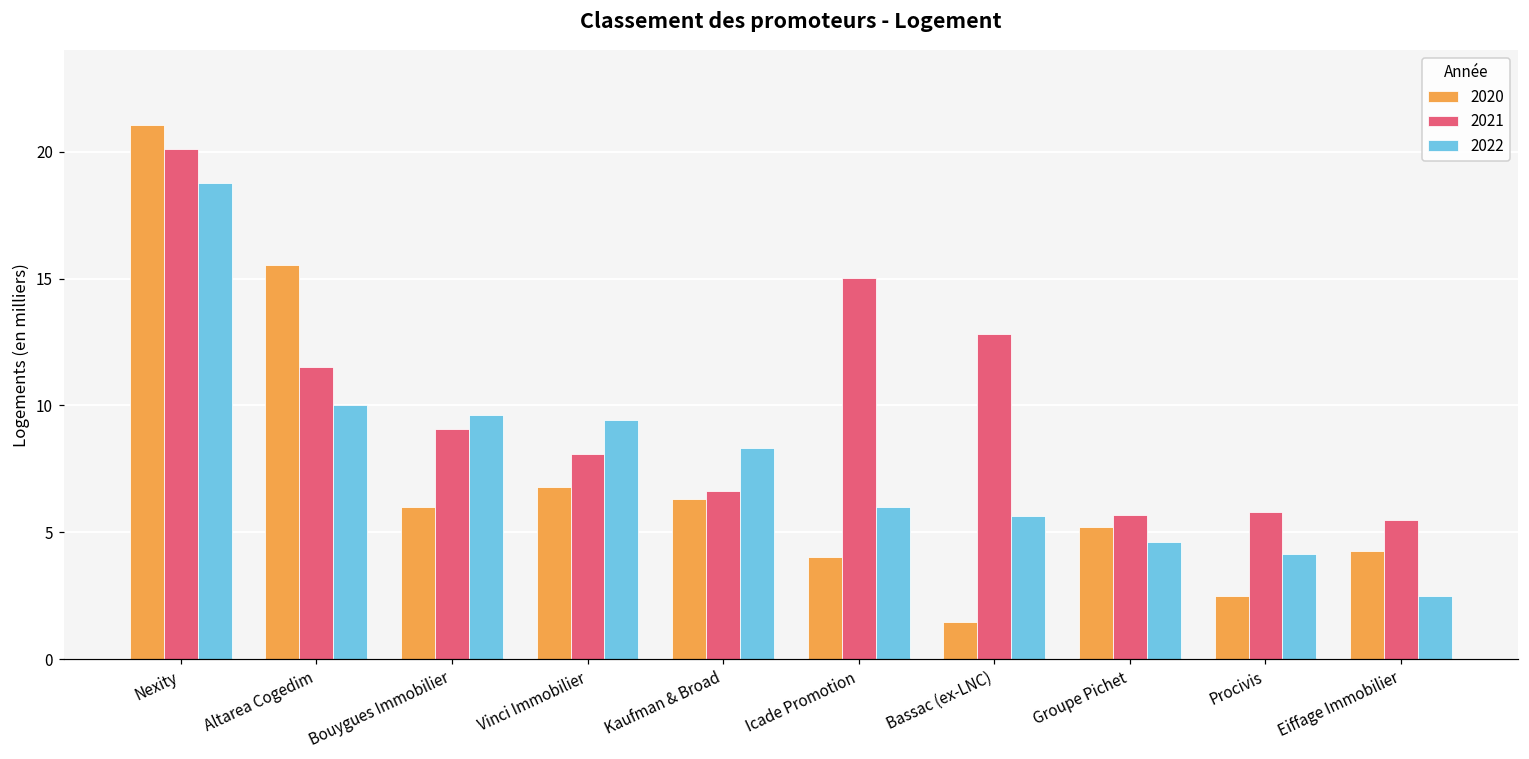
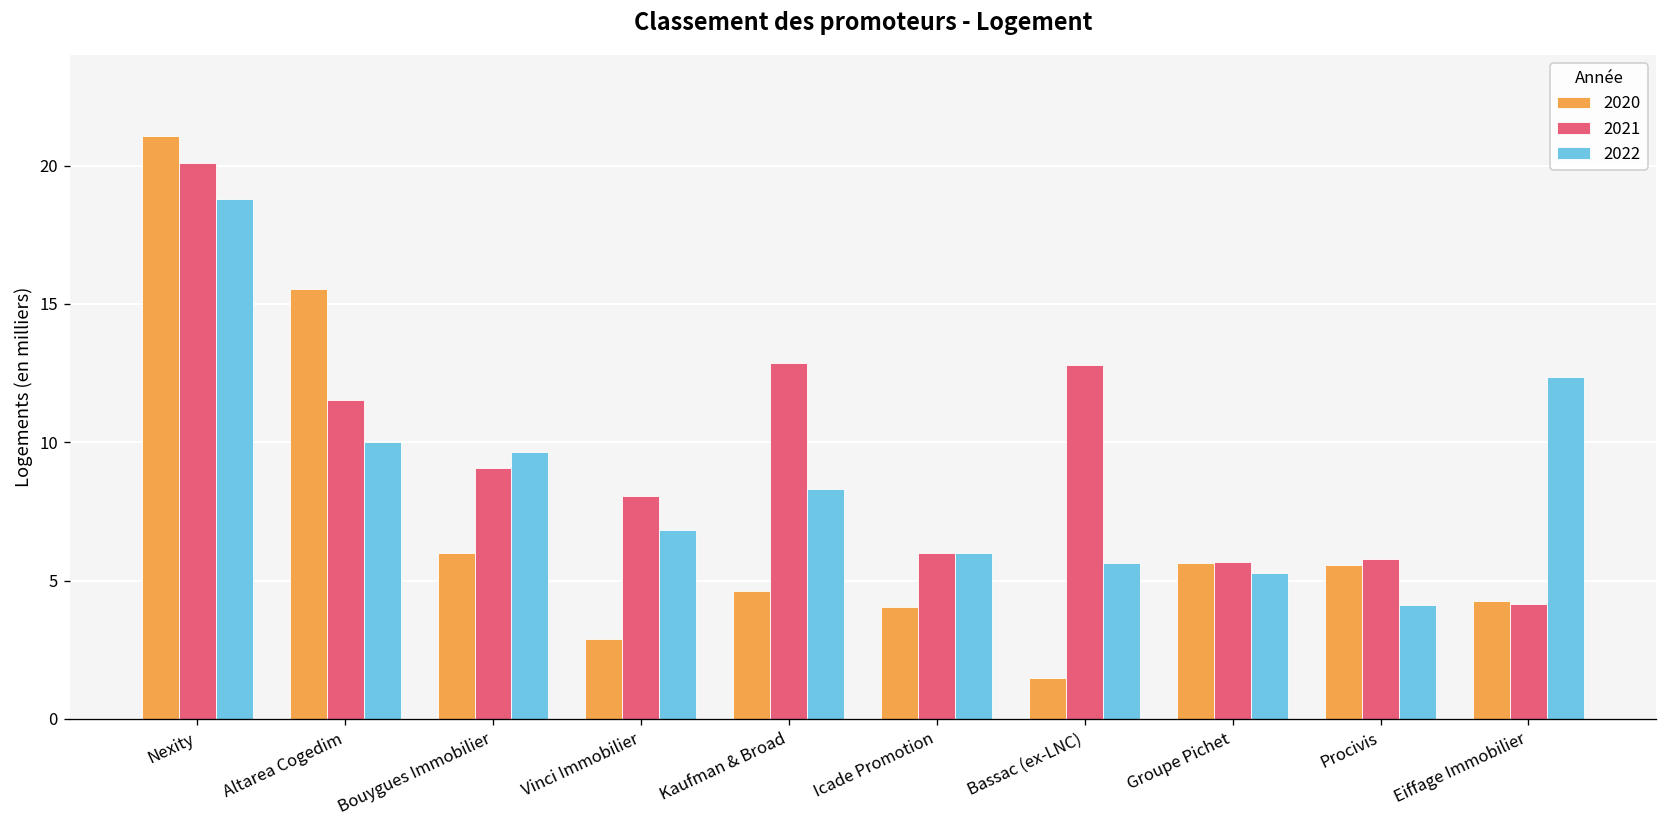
2020, Vinci Immobilier: 6.8 -> 2.9
2022, Vinci Immobilier: 9.4 -> 6.8
2020, Kaufman & Broad: 6.3 -> 4.6
2021, Kaufman & Broad: 6.6 -> 12.9
2021, Icade Promotion: 15.0 -> 6.0
2020, Groupe Pichet: 5.2 -> 5.6
2022, Groupe Pichet: 4.6 -> 5.3
2020, Procivis: 2.5 -> 5.6
2021, Eiffage Immobilier: 5.5 -> 4.2
2022, Eiffage Immobilier: 2.5 -> 12.4
